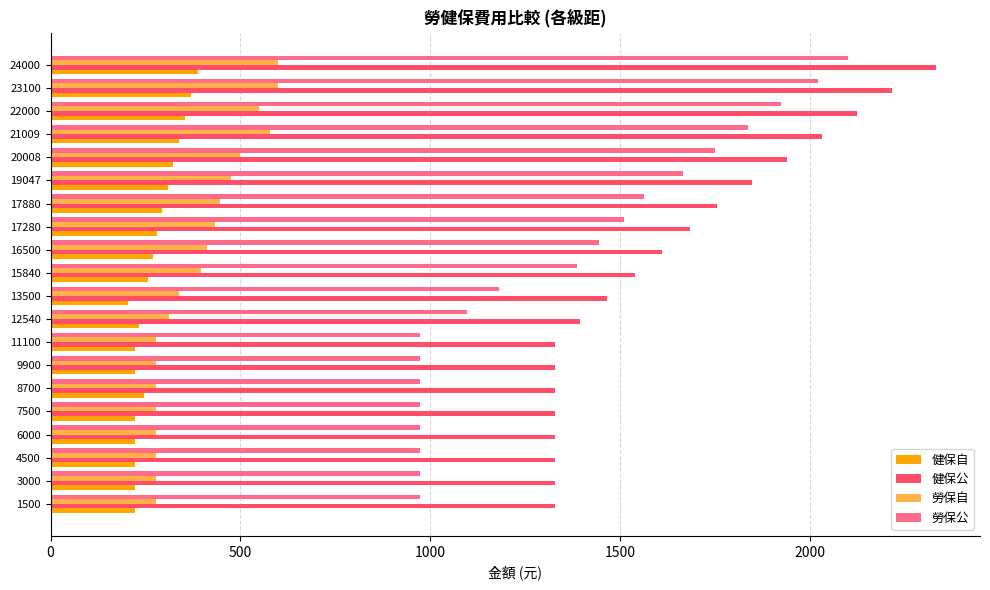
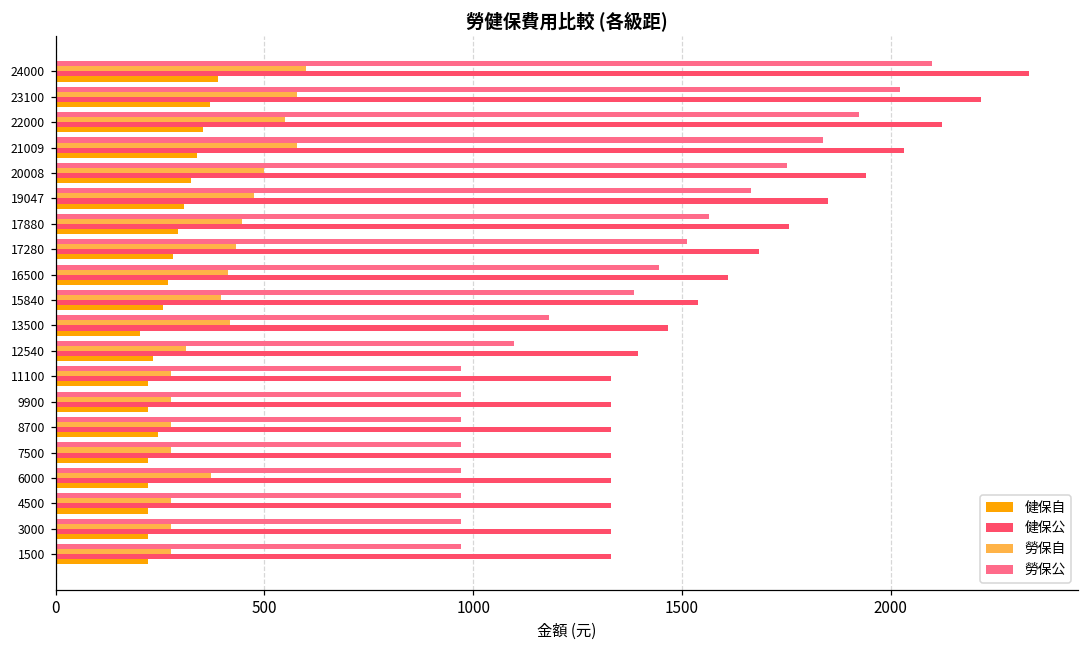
勞保自, 23100: 600 -> 580
勞保自, 13500: 340 -> 420
勞保自, 6000: 280 -> 370
